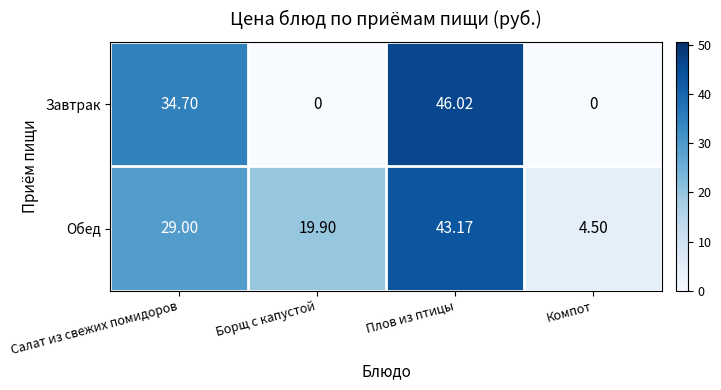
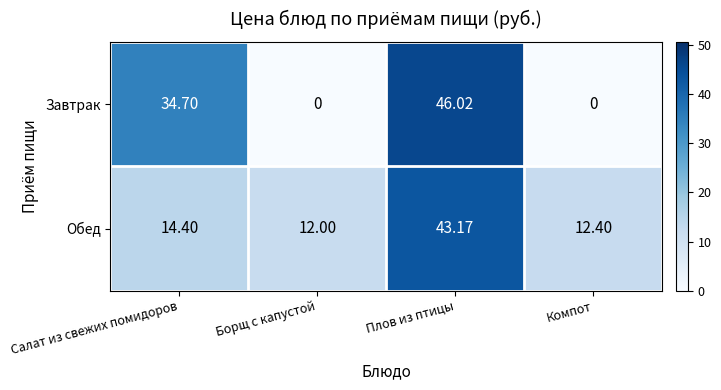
Обед, Салат из свежих помидоров: 29.00 -> 14.40
Обед, Борщ с капустой: 19.90 -> 12.00
Обед, Компот: 4.50 -> 12.40
